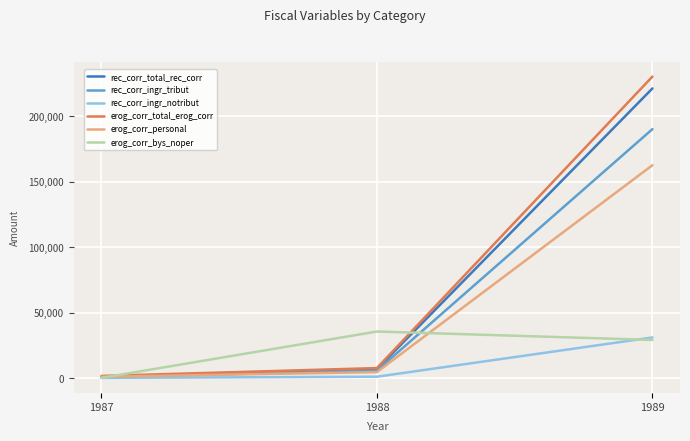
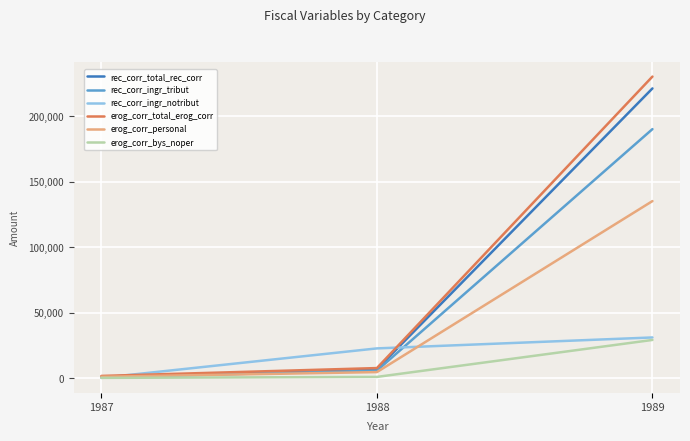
rec_corr_ingr_notribut, 1988: 1,000 -> 23,000
erog_corr_bys_noper, 1988: 36,000 -> 1,000
erog_corr_personal, 1989: 163,000 -> 135,000
